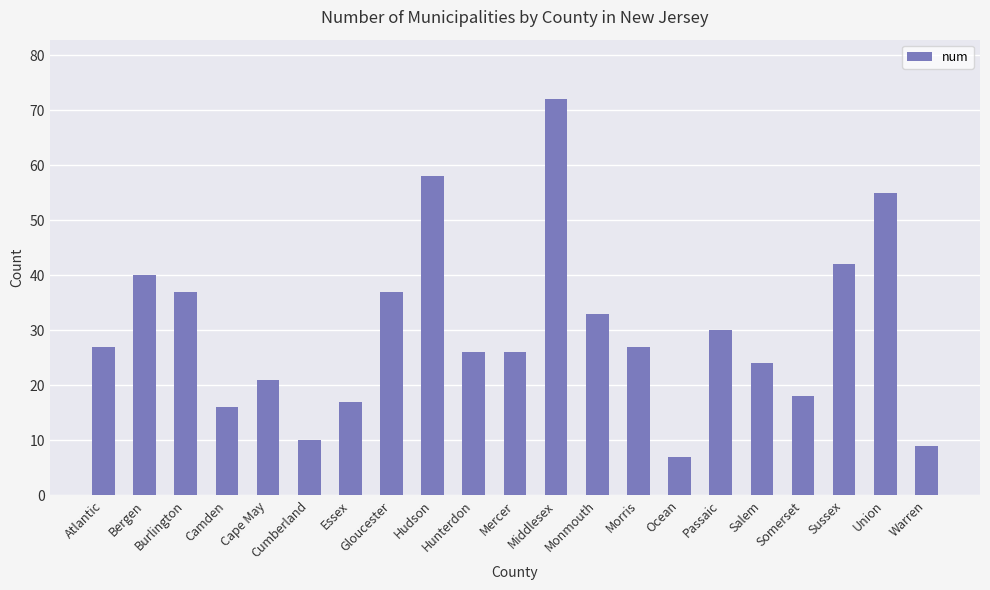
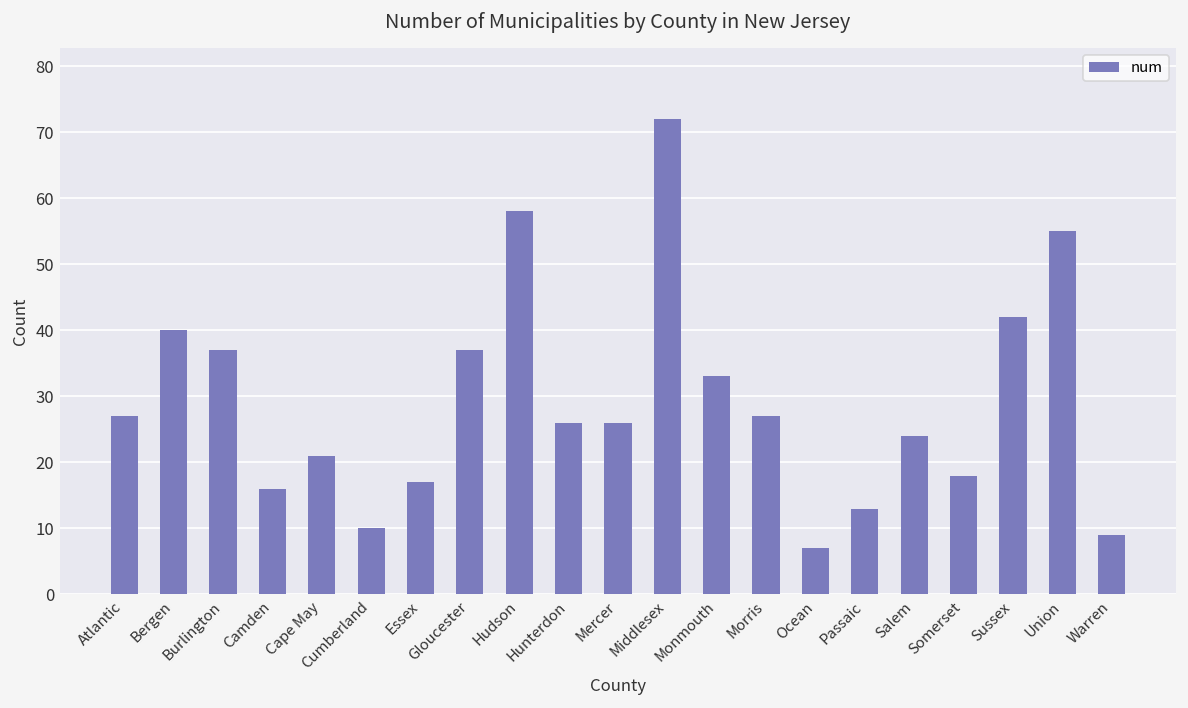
Passaic: 30 -> 13
